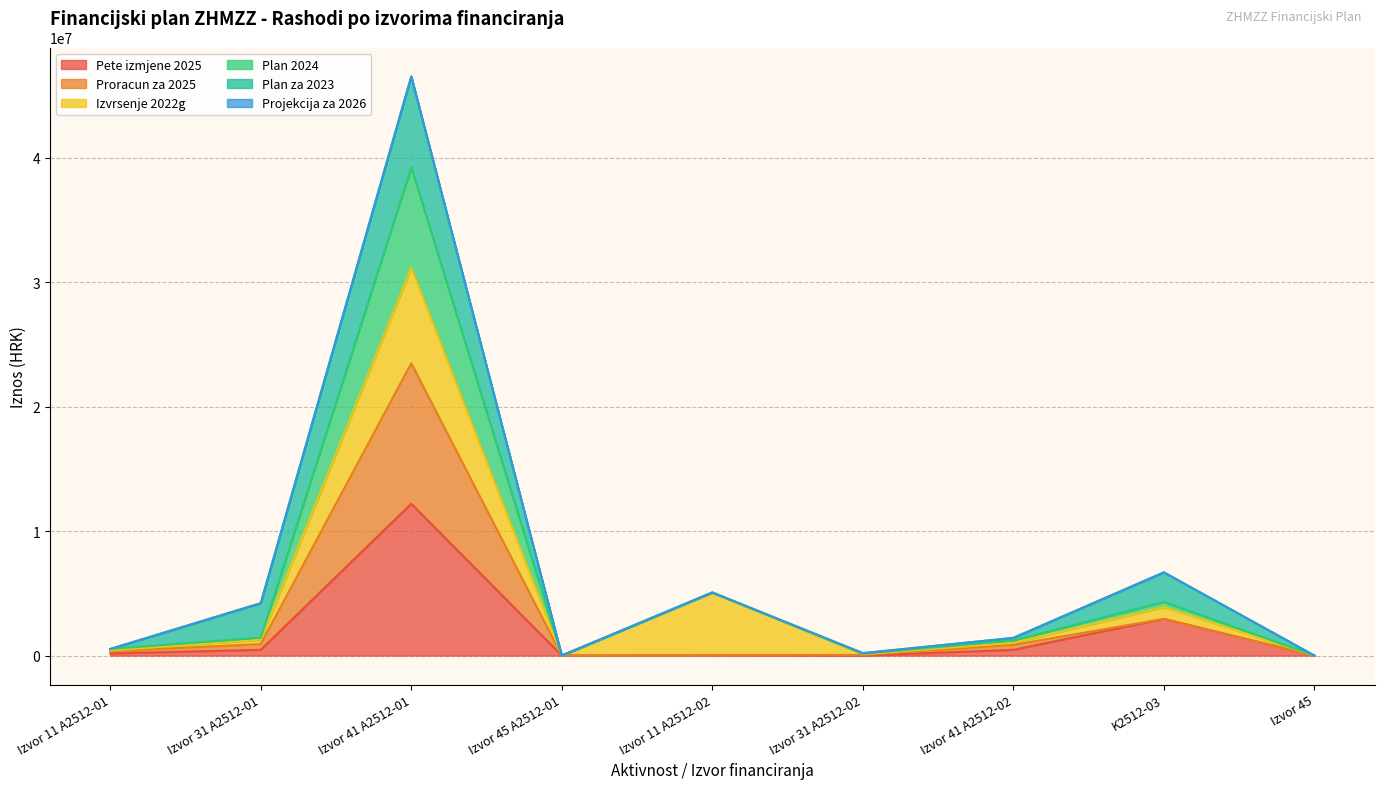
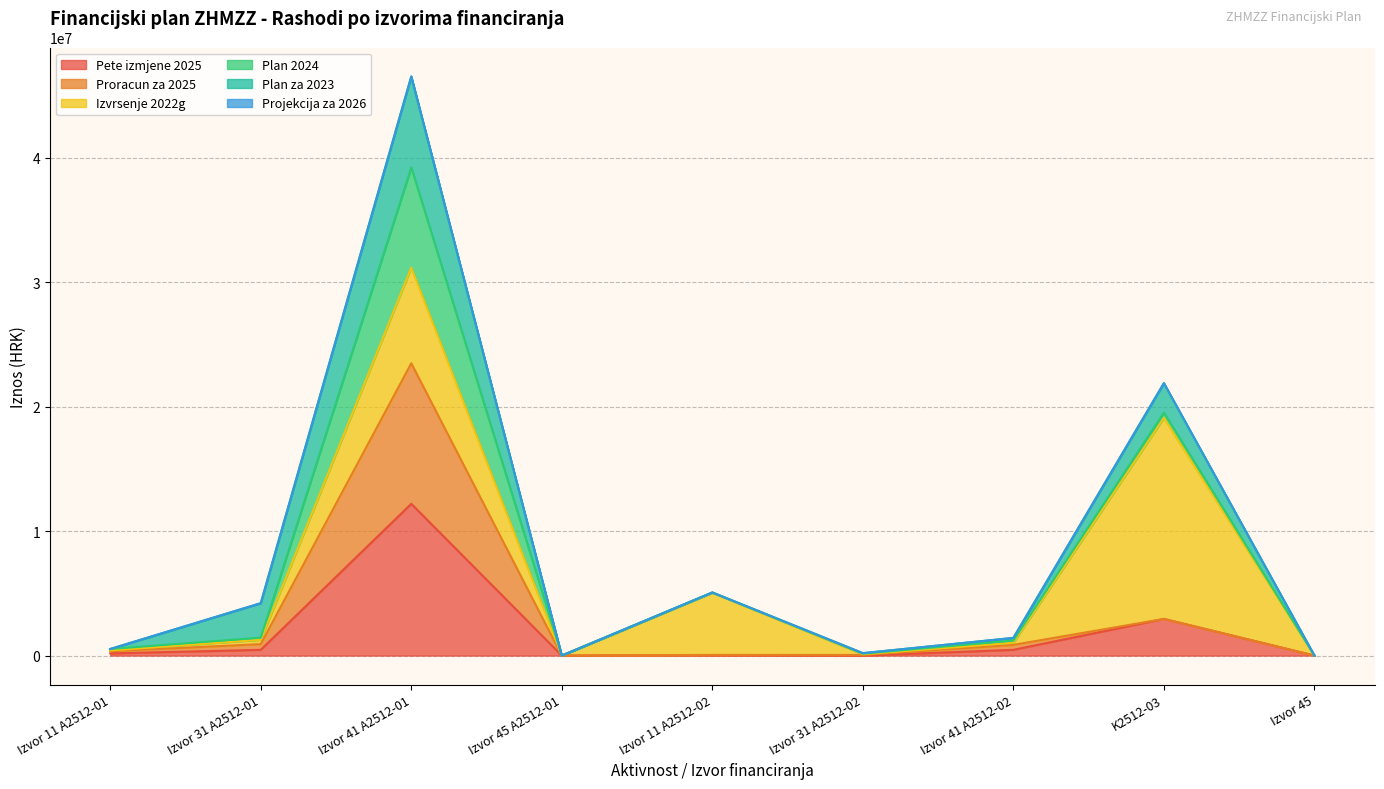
Izvrsenje 2022g, K2512-03: 1000000 -> 16200000
